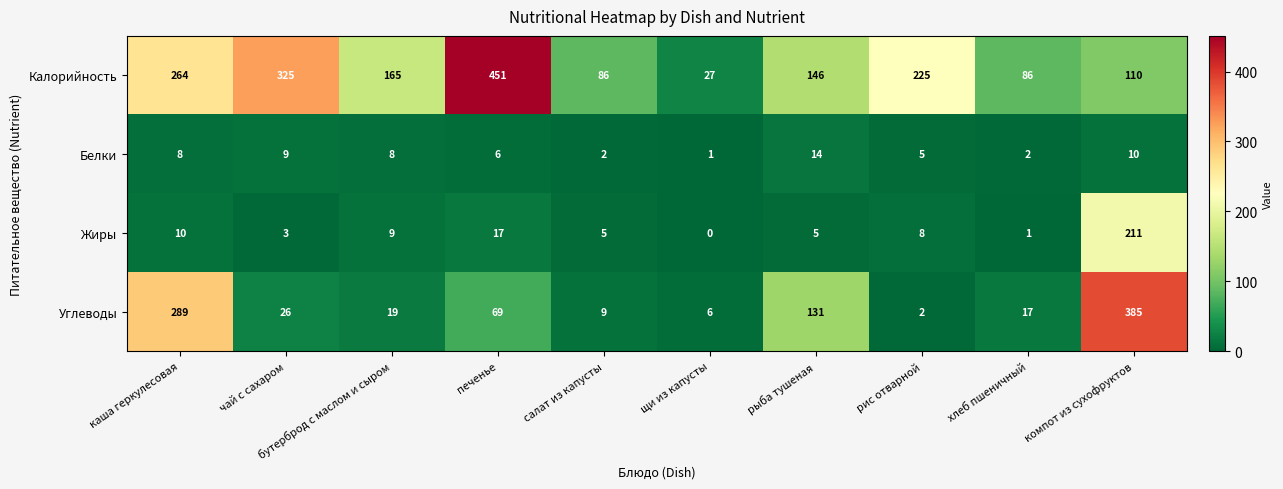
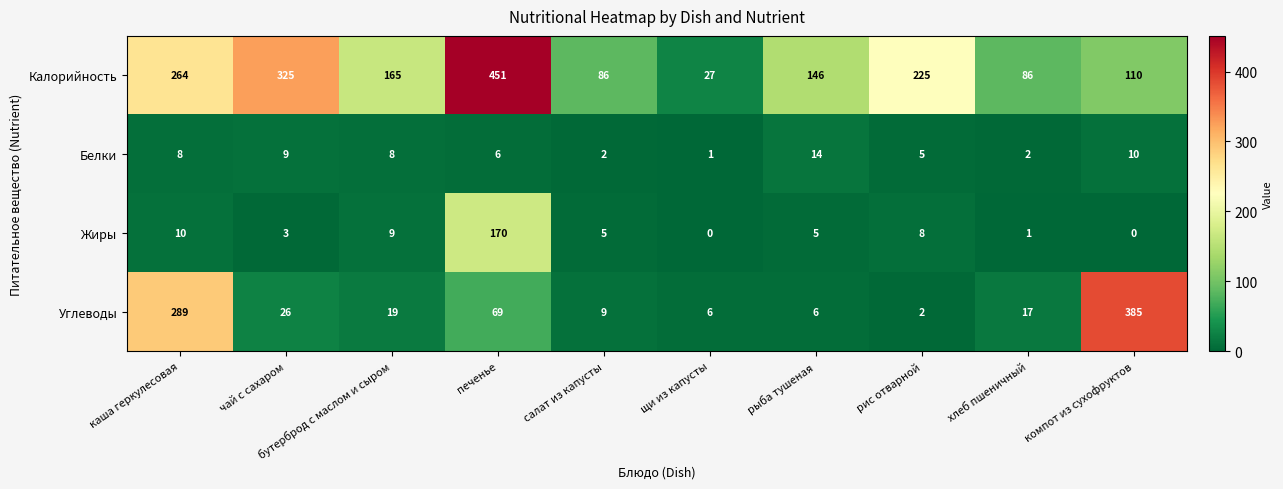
Жиры, печенье: 17 -> 170
Жиры, компот из сухофруктов: 211 -> 0
Углеводы, рыба тушеная: 131 -> 6
